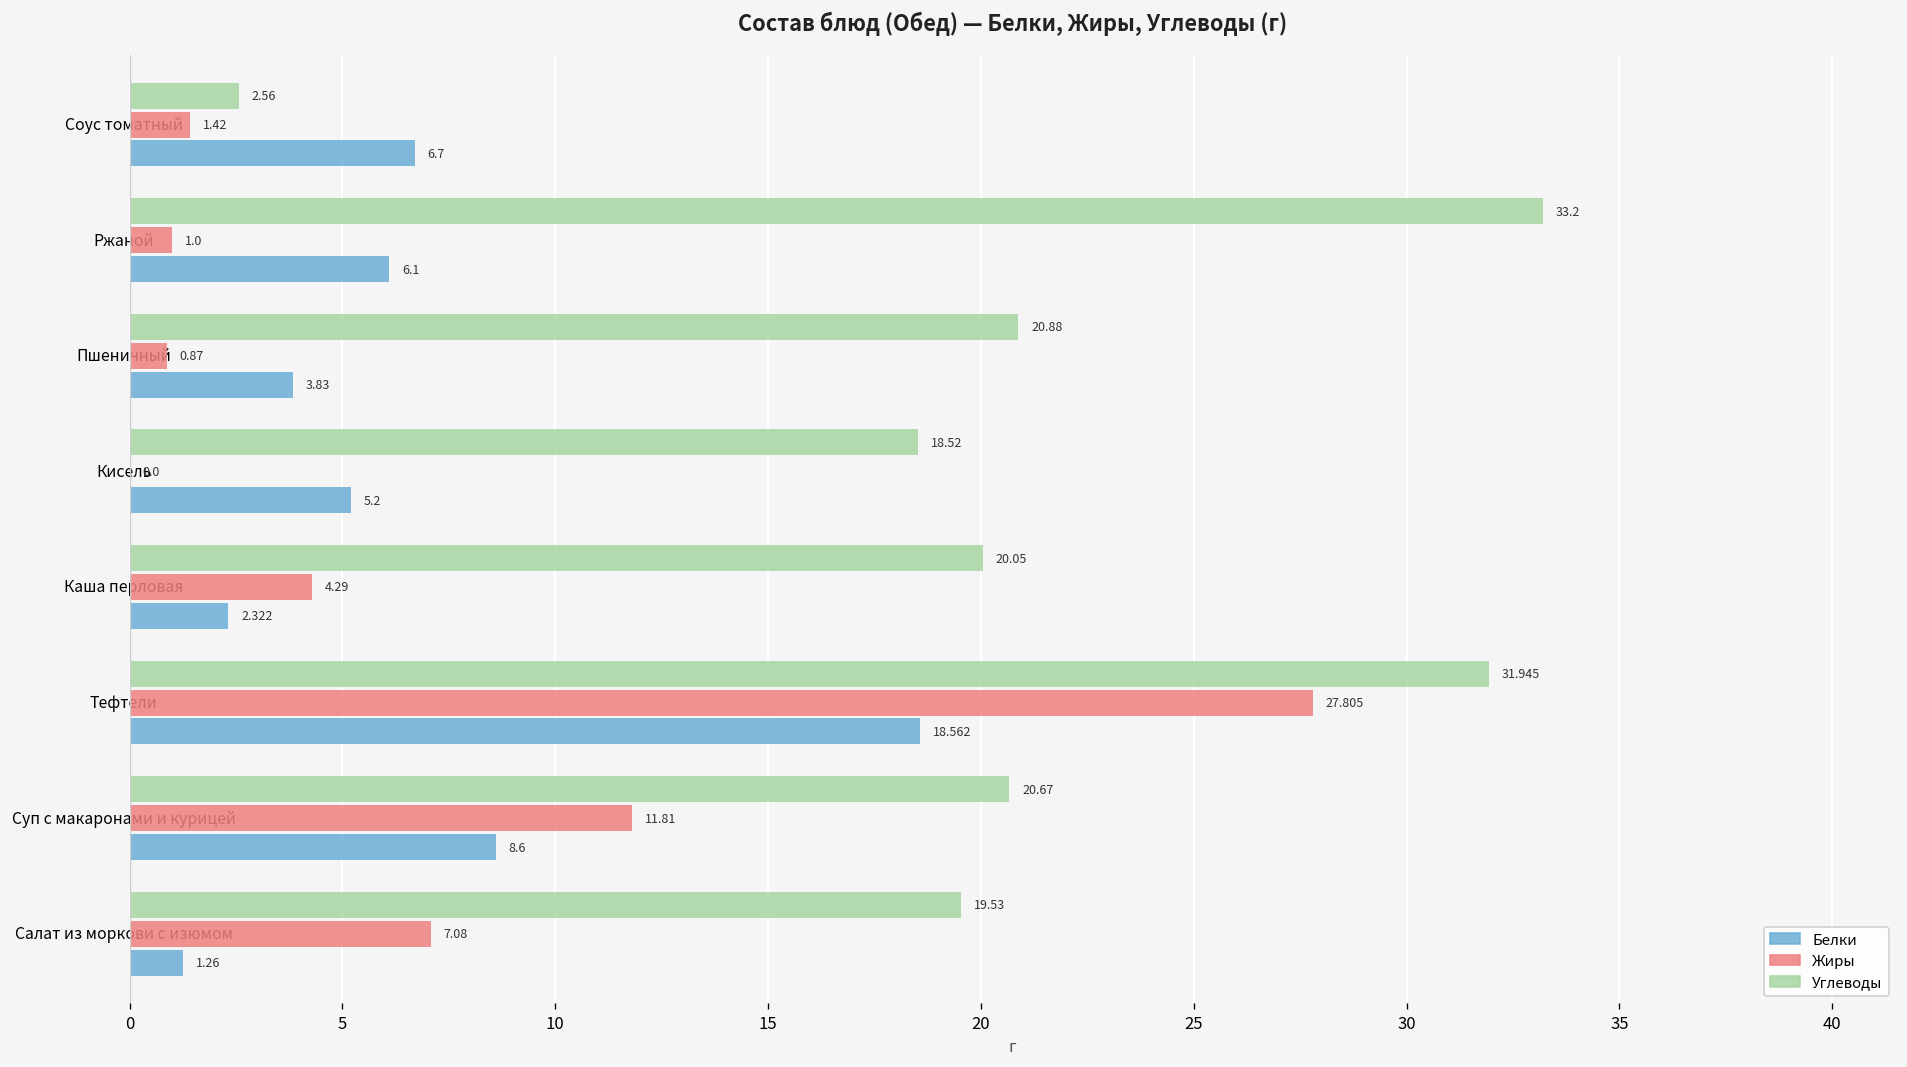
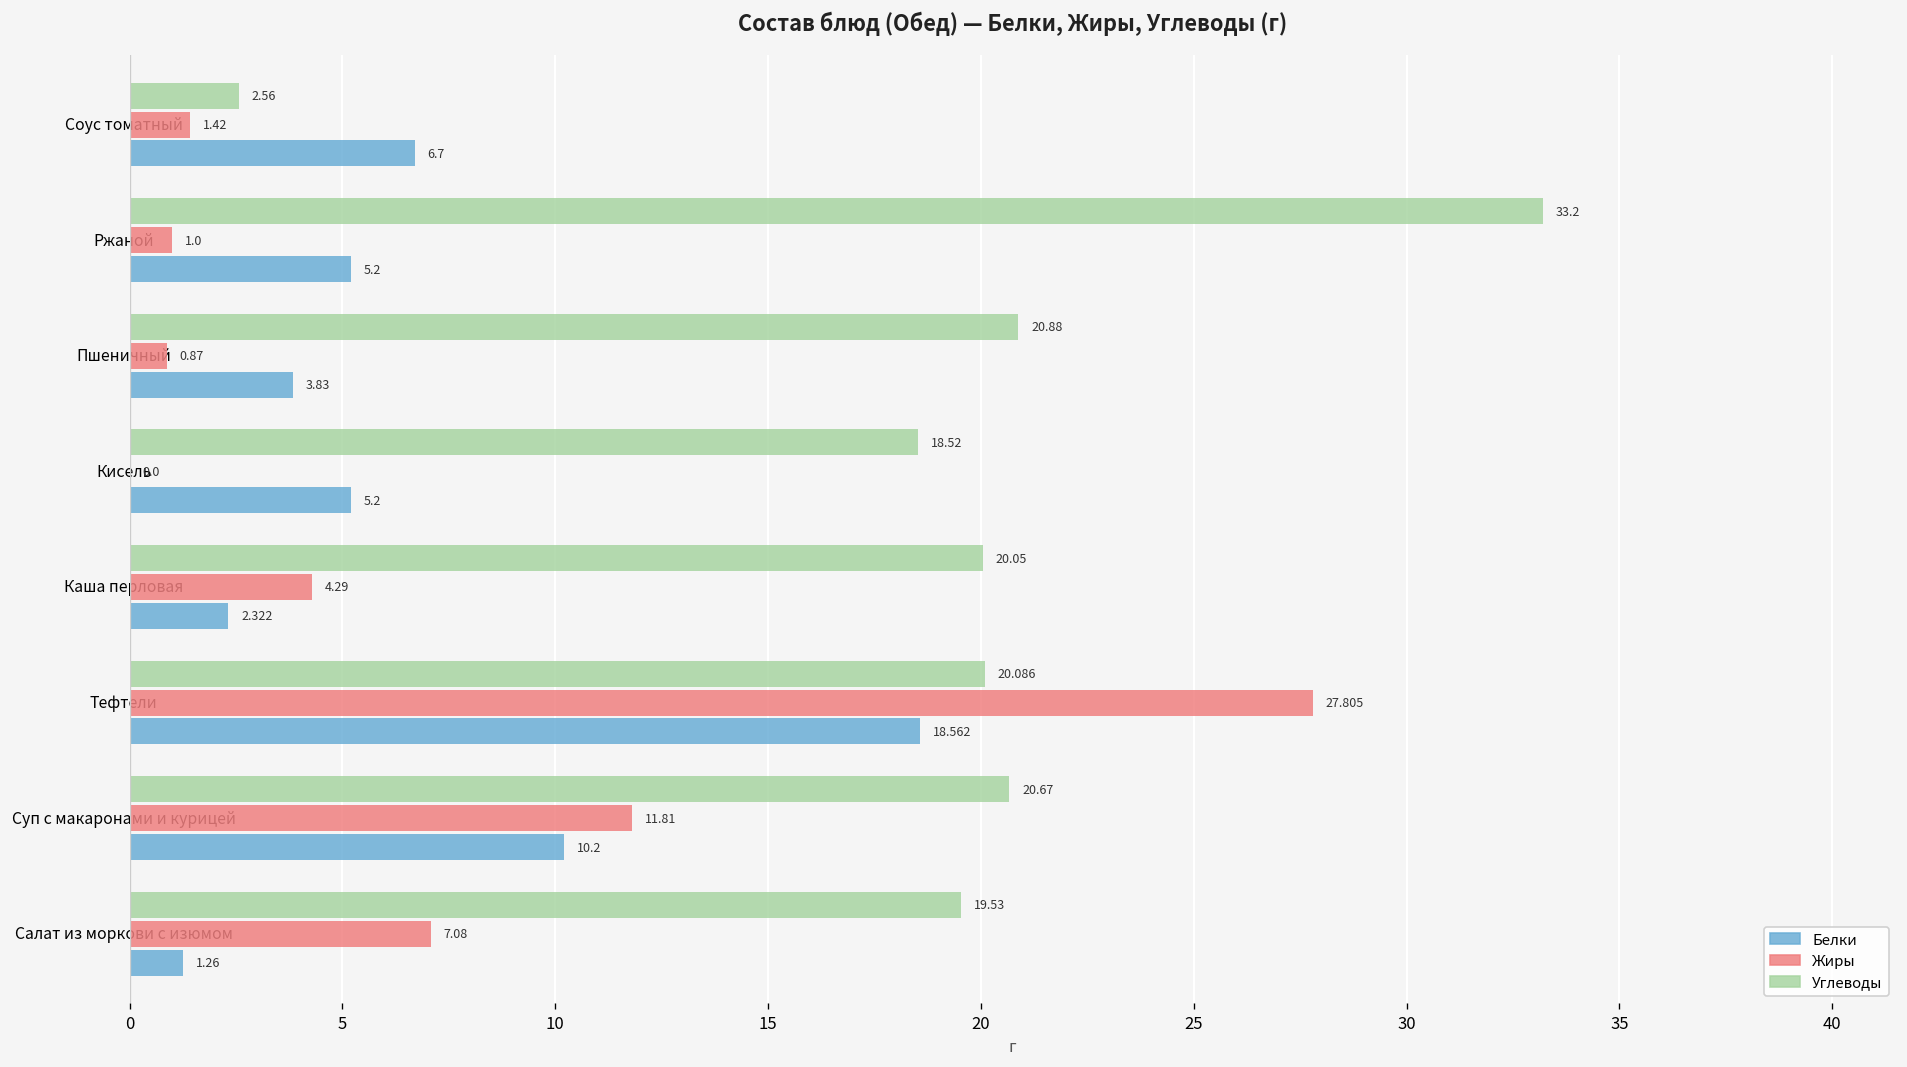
Белки, Ржаной: 6.1 -> 5.2
Углеводы, Тефтели: 31.945 -> 20.086
Белки, Суп с макаронами и курицей: 8.6 -> 10.2
